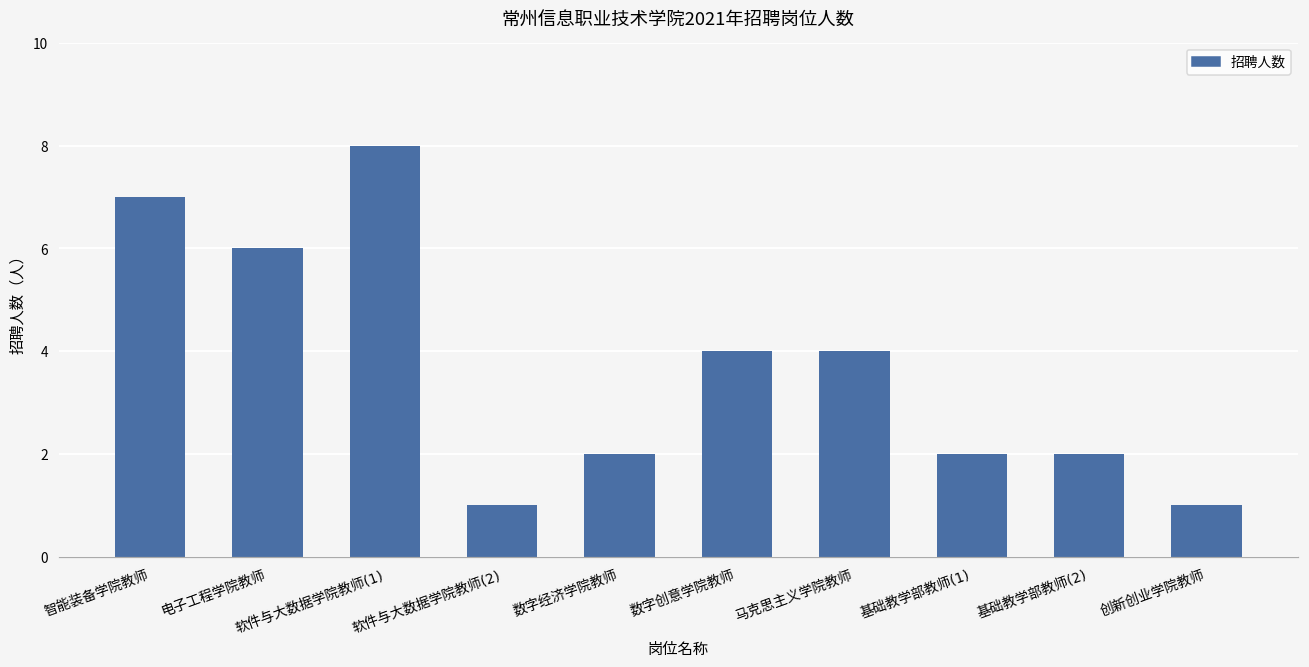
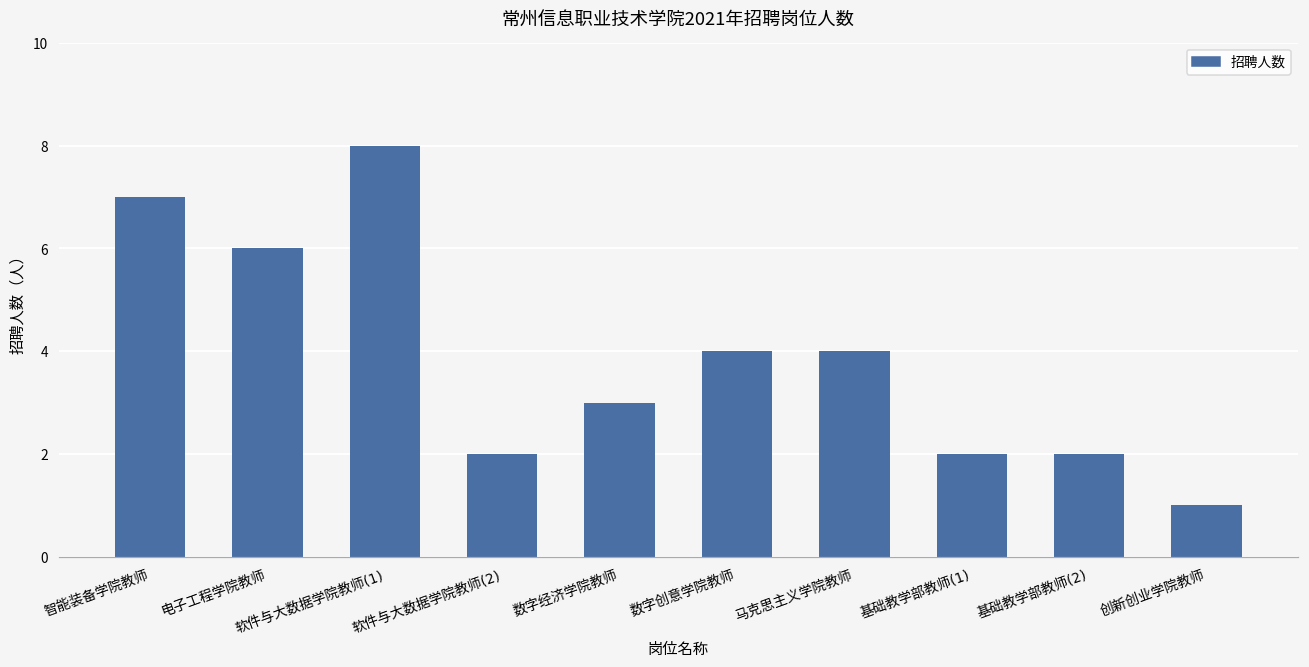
软件与大数据学院教师(2): 1 -> 2
数字经济学院教师: 2 -> 3
